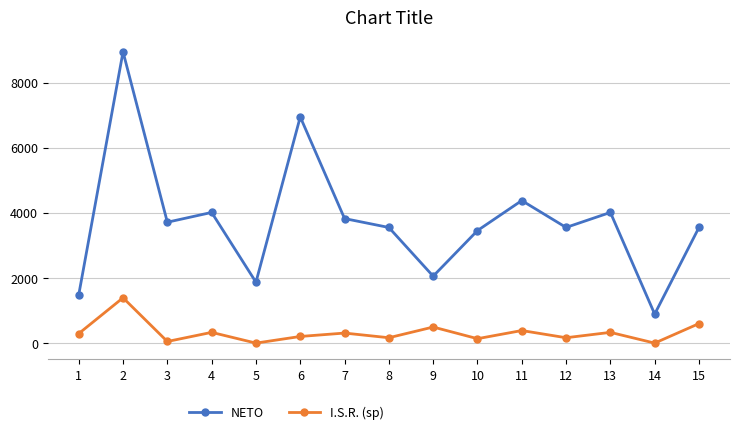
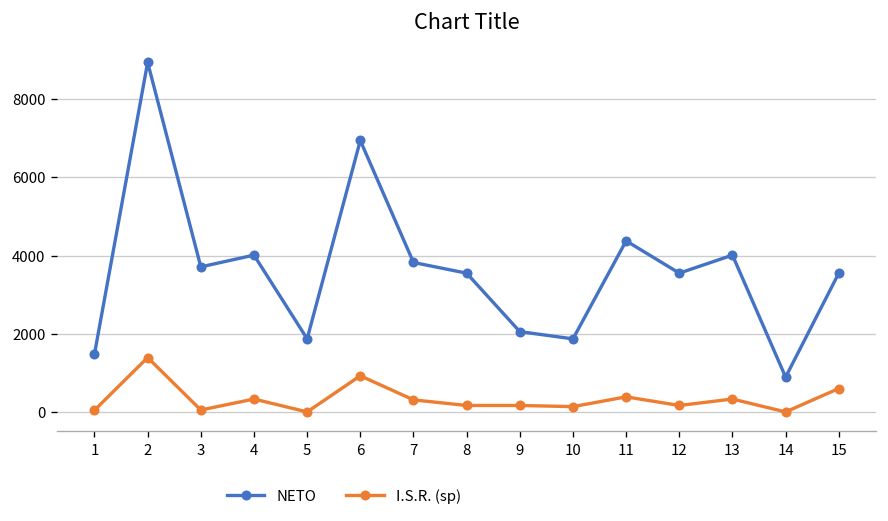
I.S.R. (sp), 1: 300 -> 0
I.S.R. (sp), 6: 200 -> 900
I.S.R. (sp), 9: 500 -> 200
NETO, 10: 3500 -> 1900
